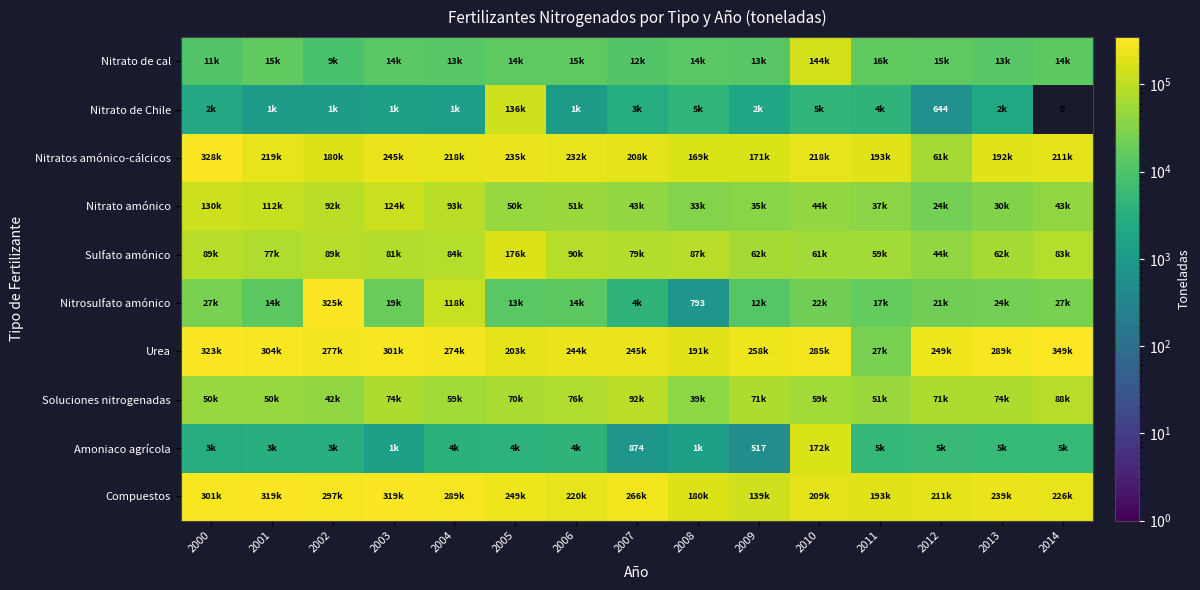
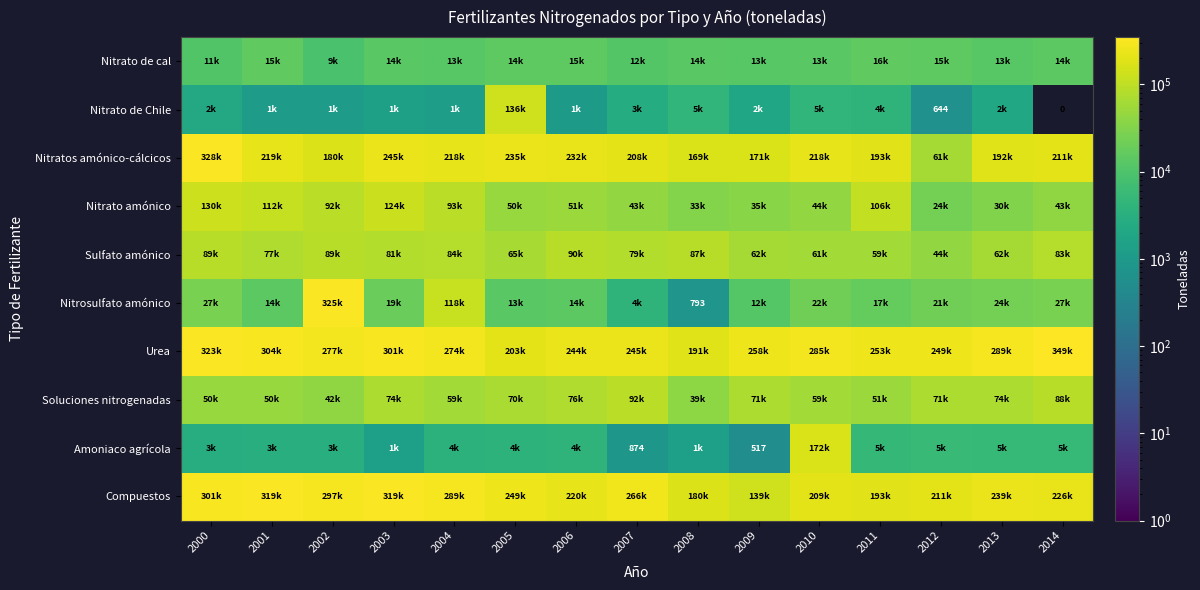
Nitrato de cal, 2010: 144k -> 13k
Nitrato amónico, 2011: 37k -> 106k
Sulfato amónico, 2005: 176k -> 65k
Urea, 2011: 27k -> 253k
